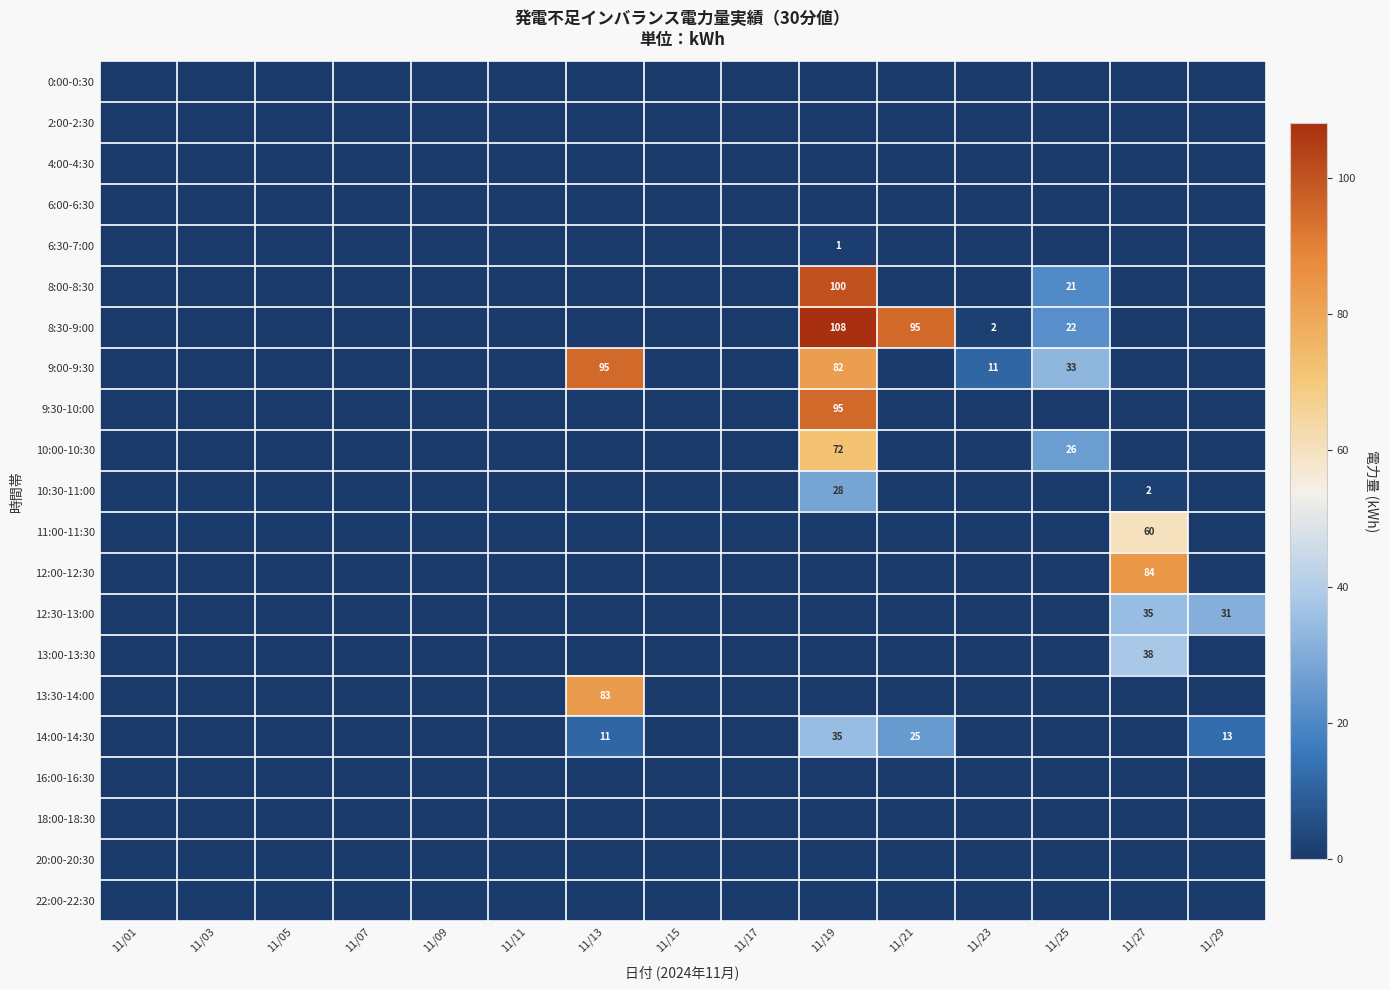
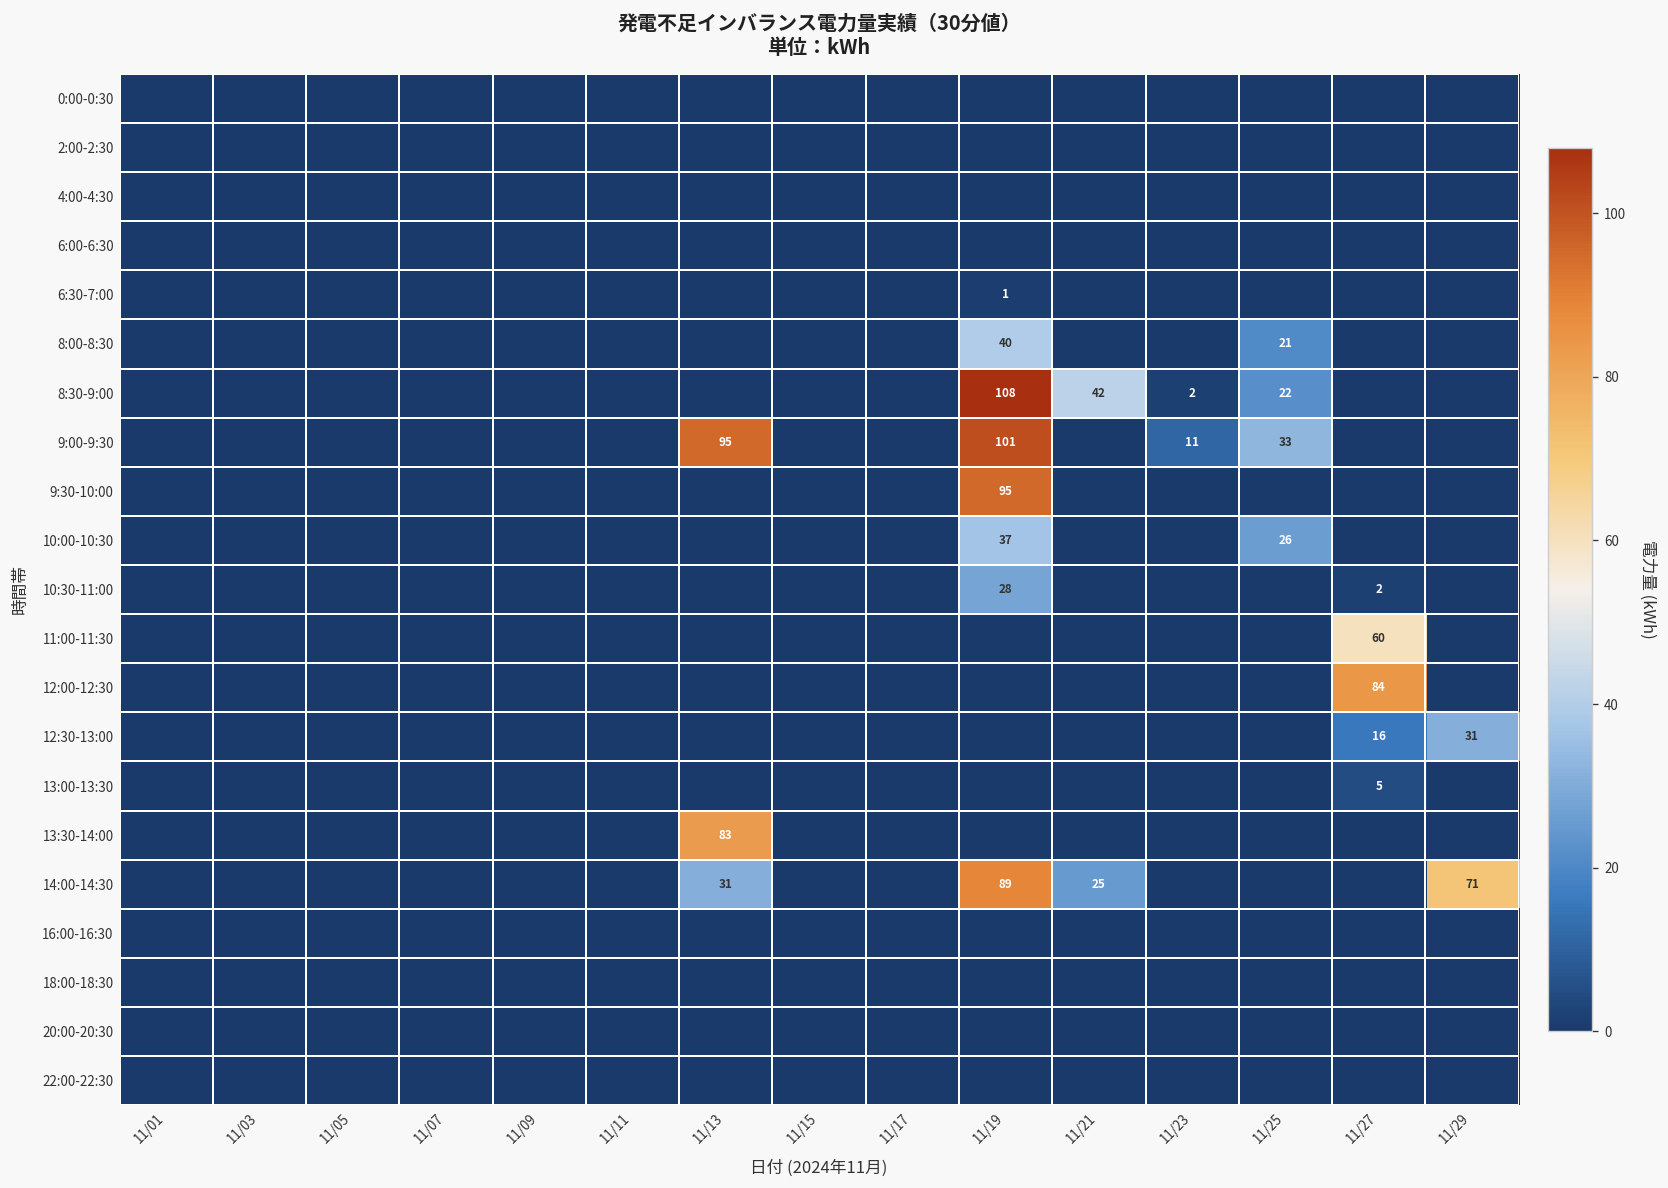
8:00-8:30, 11/19: 100 -> 40
8:30-9:00, 11/21: 95 -> 42
9:00-9:30, 11/19: 82 -> 101
10:00-10:30, 11/19: 72 -> 37
12:30-13:00, 11/27: 35 -> 16
13:00-13:30, 11/27: 38 -> 5
14:00-14:30, 11/13: 11 -> 31
14:00-14:30, 11/19: 35 -> 89
14:00-14:30, 11/29: 13 -> 71
